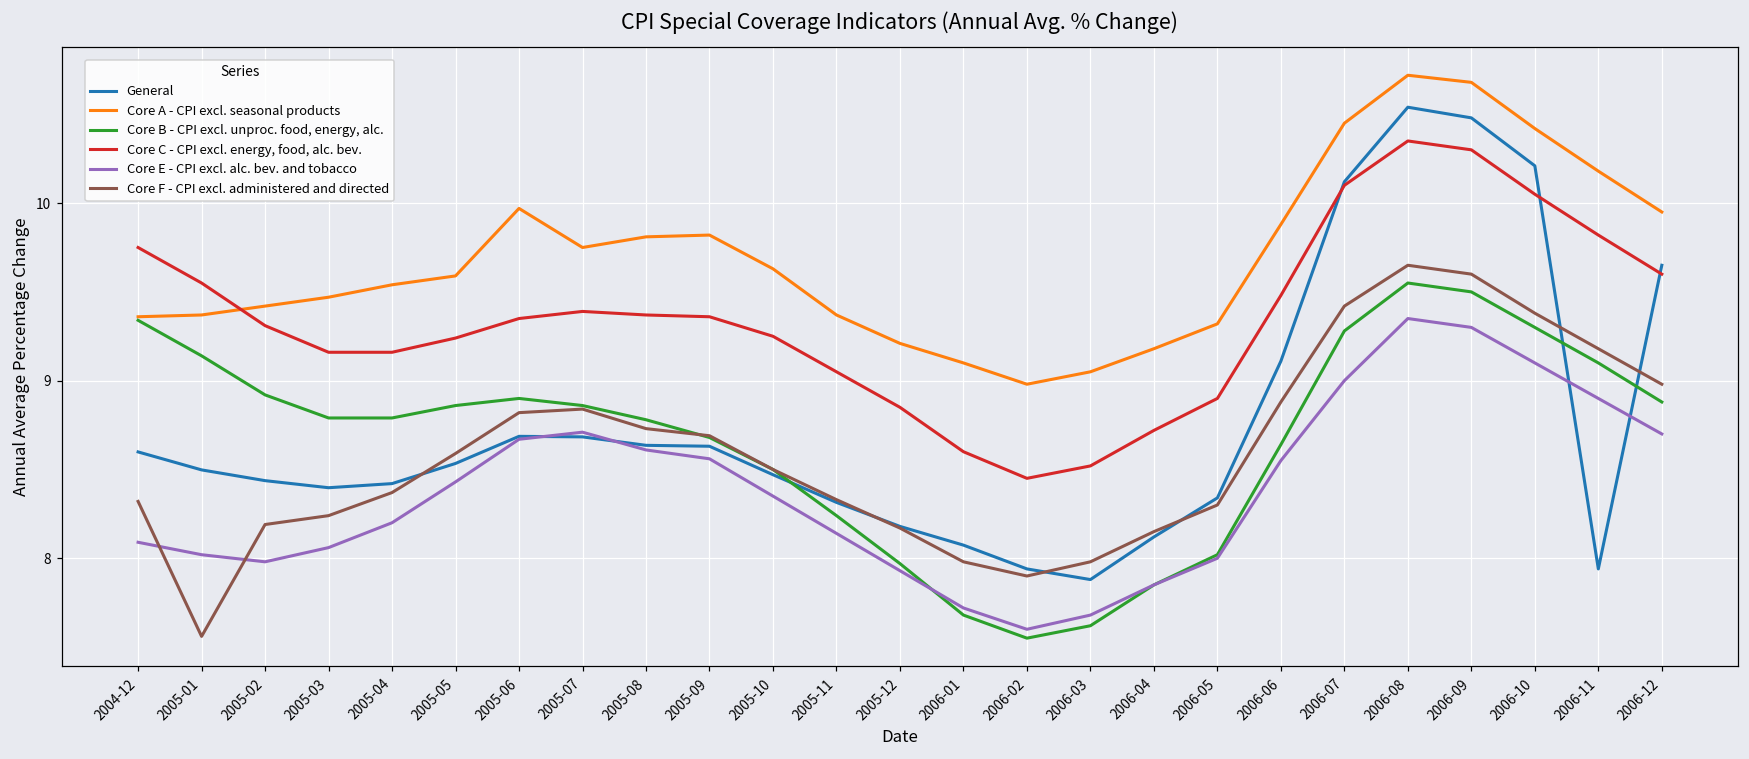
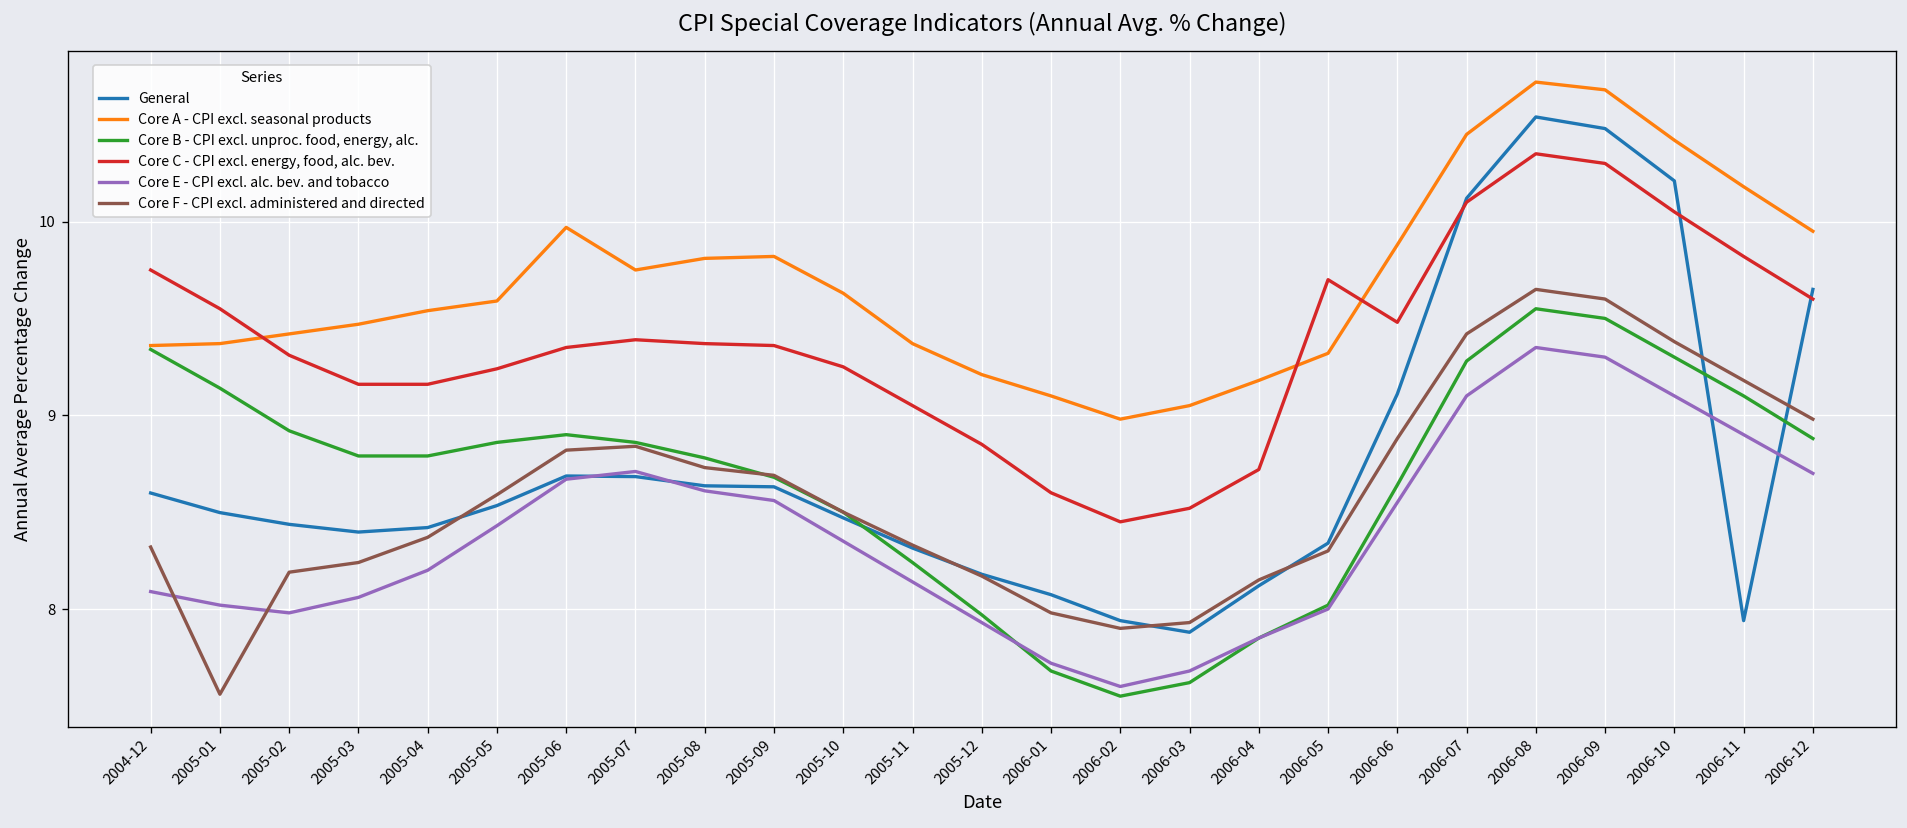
Core F - CPI excl. administered and directed, 2006-03: 7.98 -> 7.93
Core C - CPI excl. energy, food, alc. bev., 2006-05: 8.9 -> 9.7
Core E - CPI excl. alc. bev. and tobacco, 2006-07: 9.0 -> 9.1
